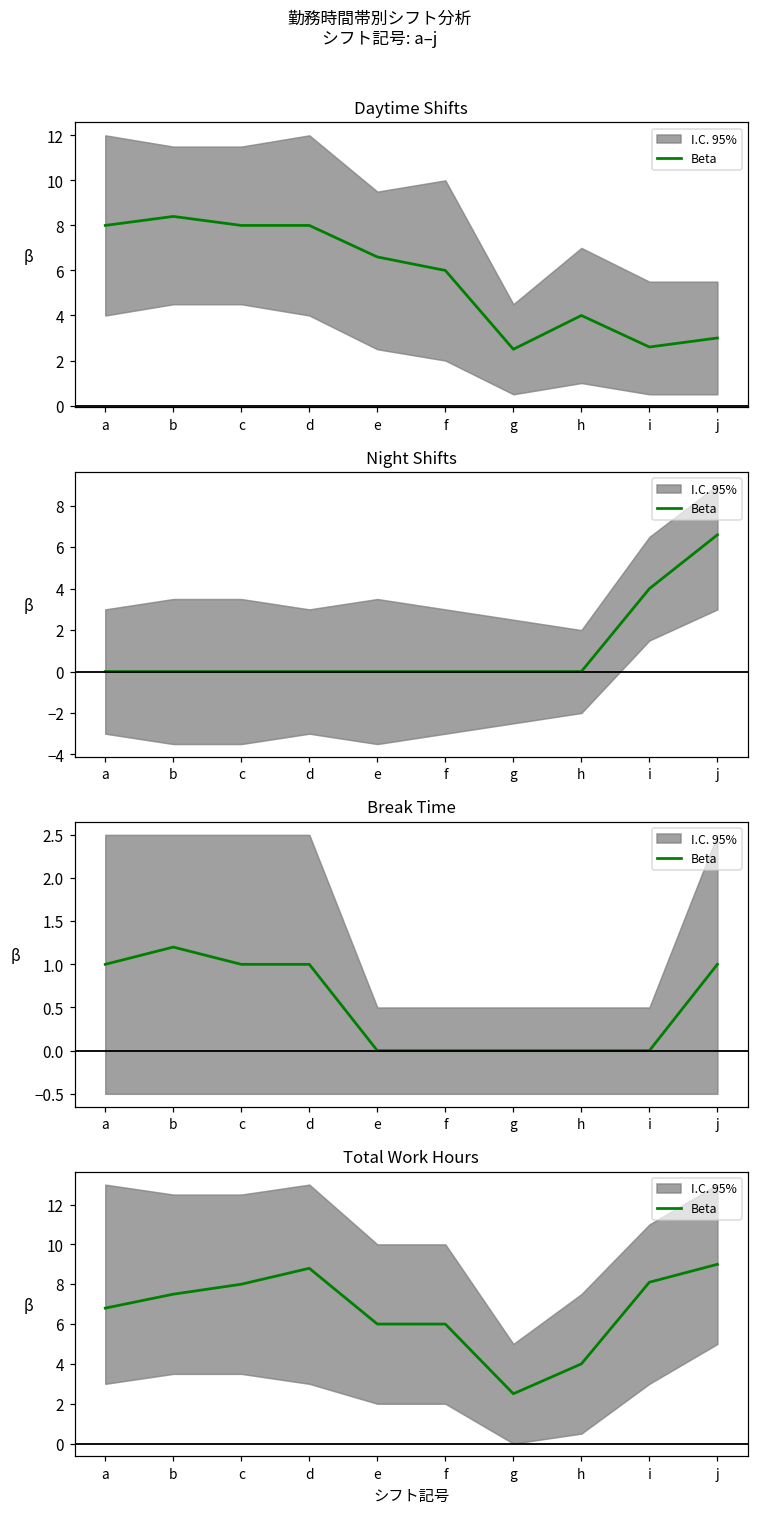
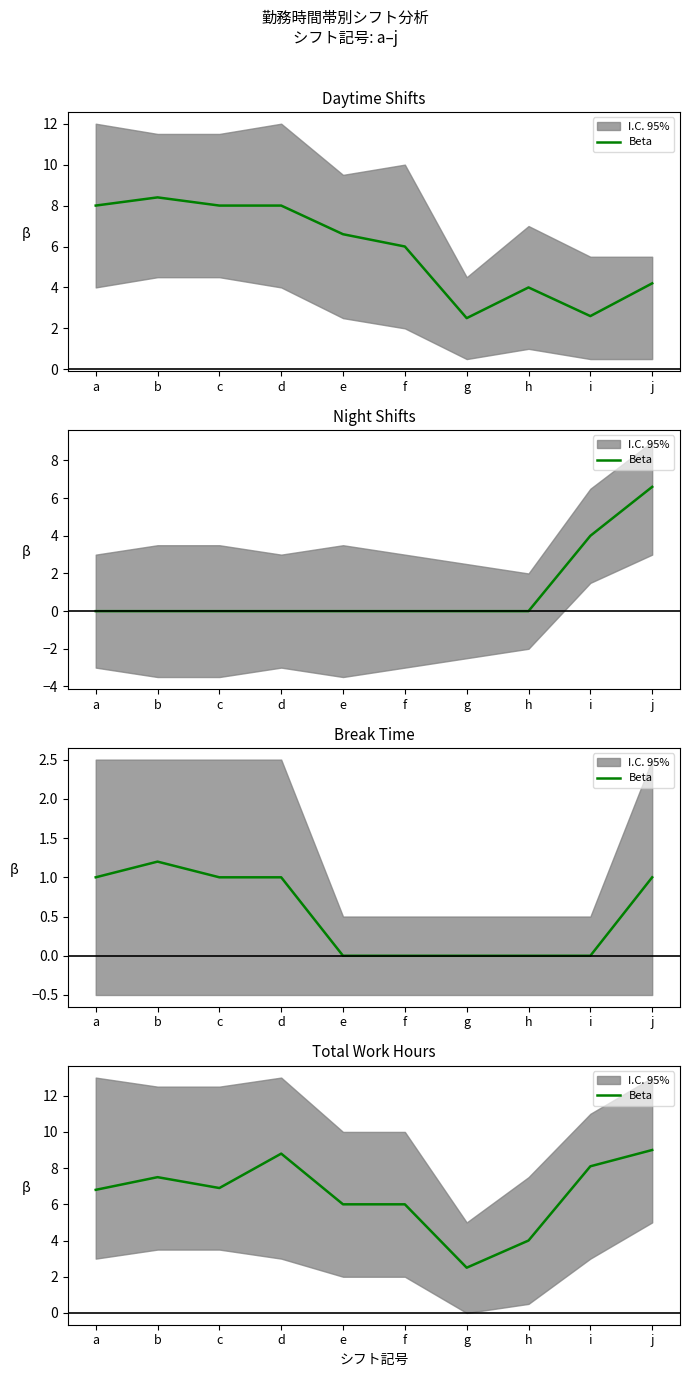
Daytime Shifts, Beta, j: 3.0 -> 4.2
Total Work Hours, Beta, c: 8.0 -> 6.9
